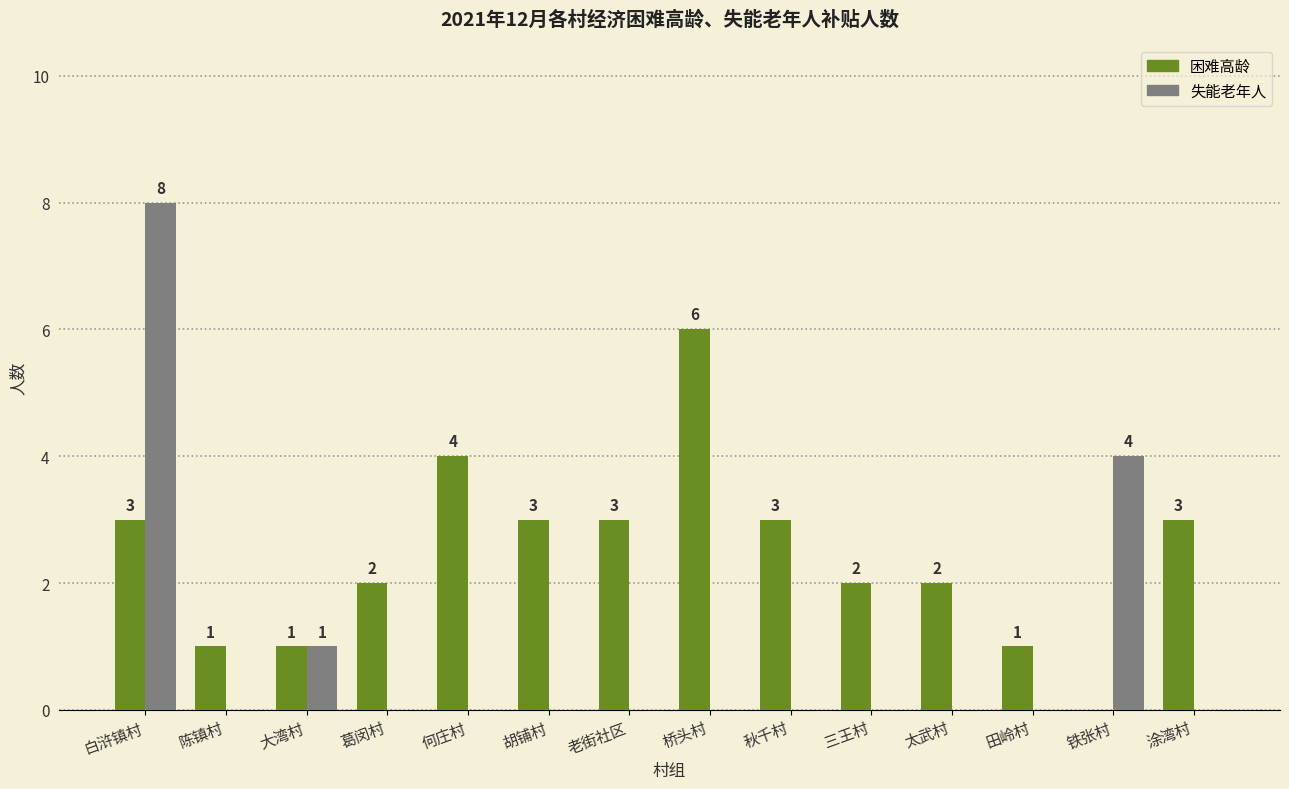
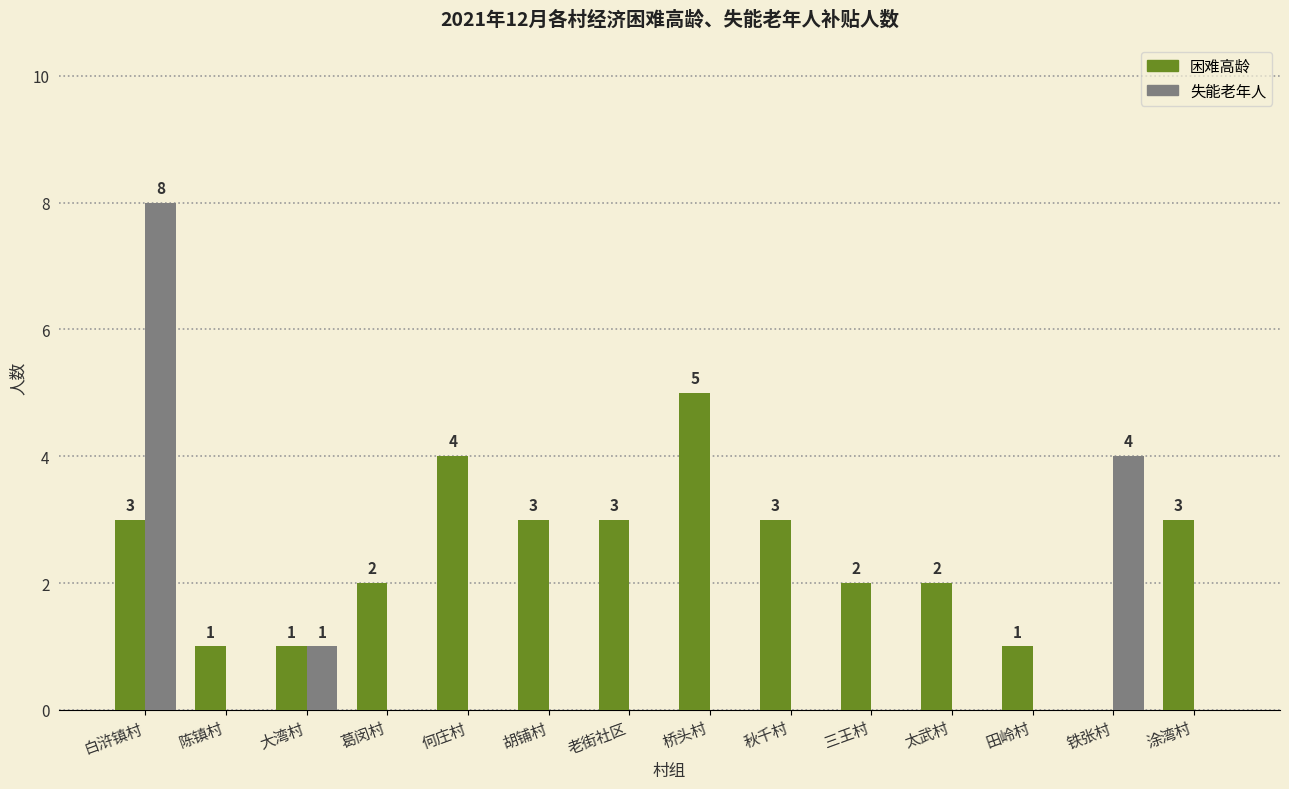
困难高龄, 桥头村: 6 -> 5
